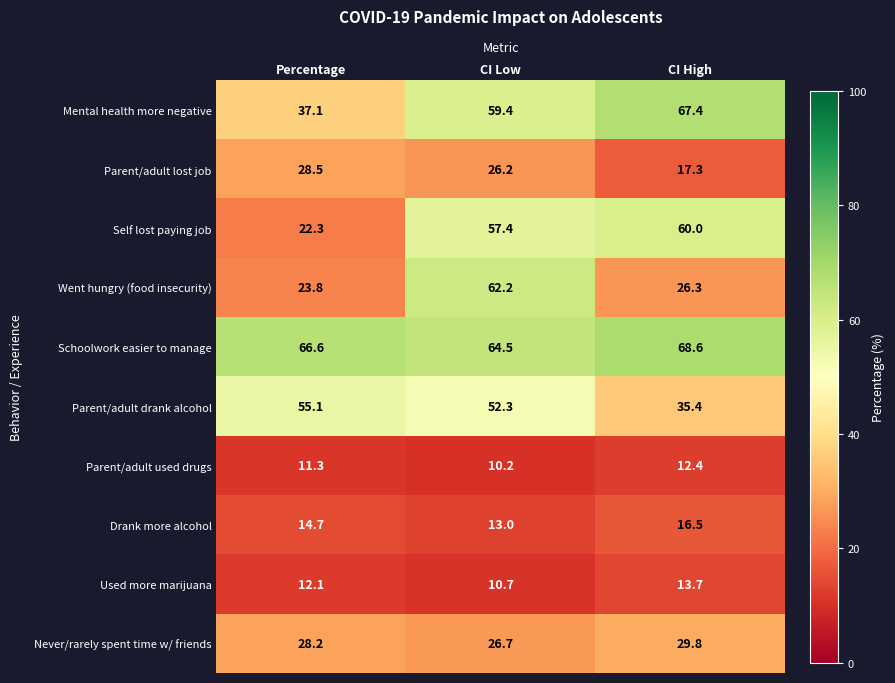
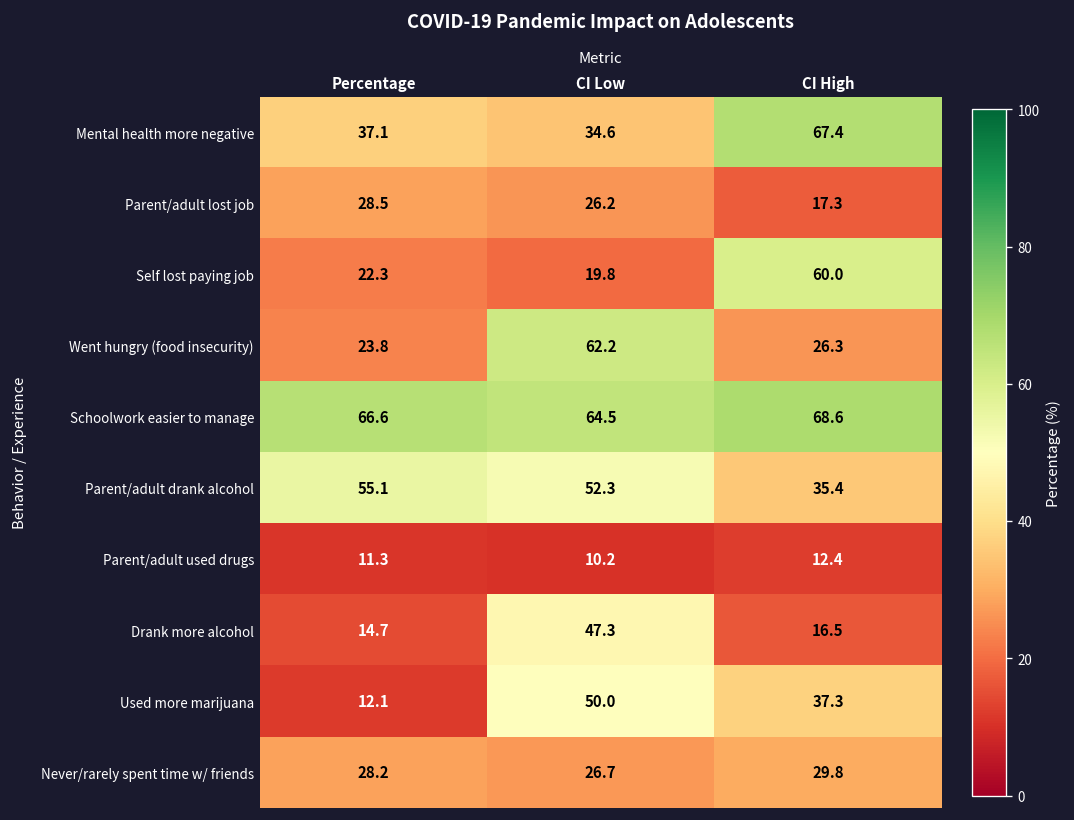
Mental health more negative, CI Low: 59.4 -> 34.6
Self lost paying job, CI Low: 57.4 -> 19.8
Drank more alcohol, CI Low: 13.0 -> 47.3
Used more marijuana, CI Low: 10.7 -> 50.0
Used more marijuana, CI High: 13.7 -> 37.3
